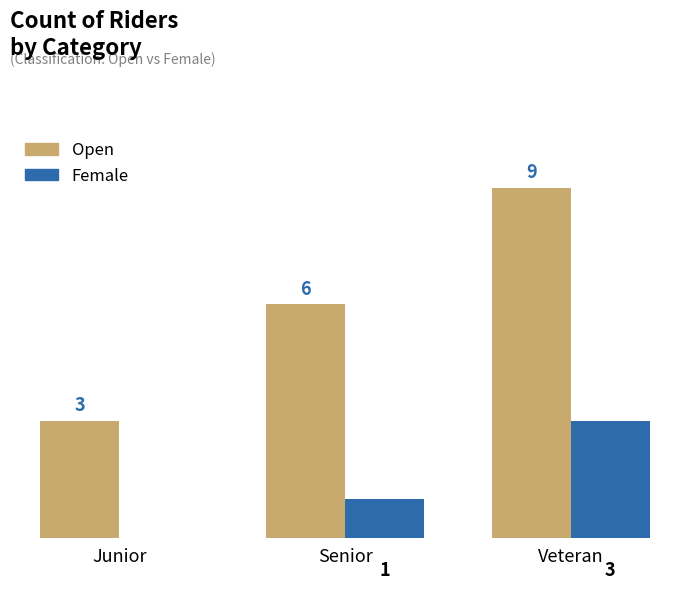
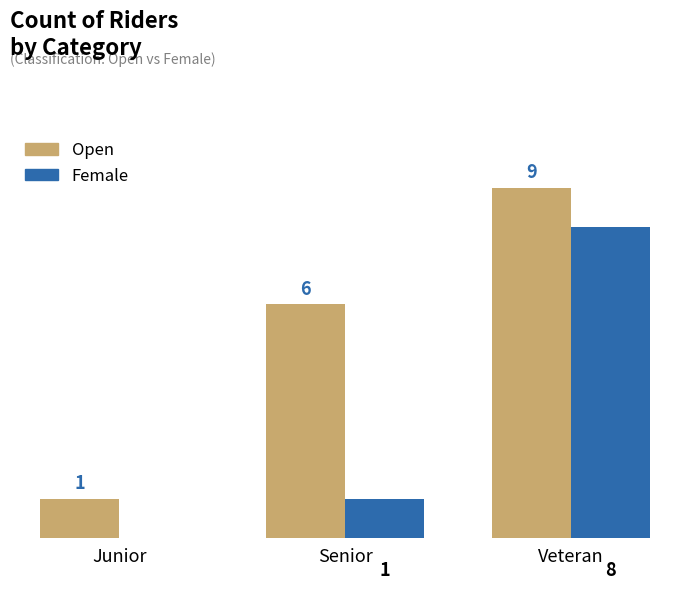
Open, Junior: 3 -> 1
Female, Veteran: 3 -> 8
